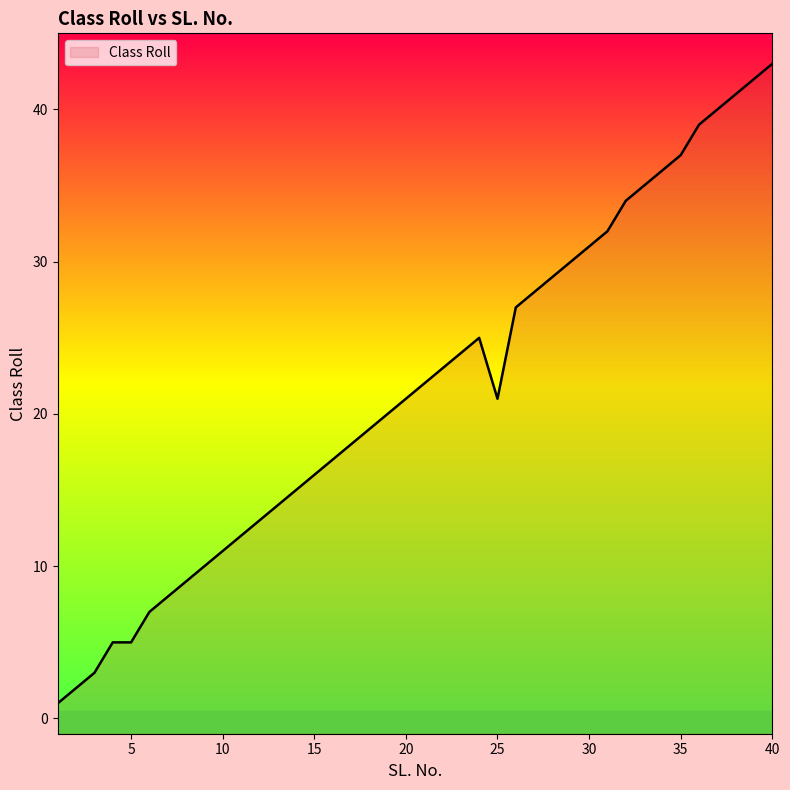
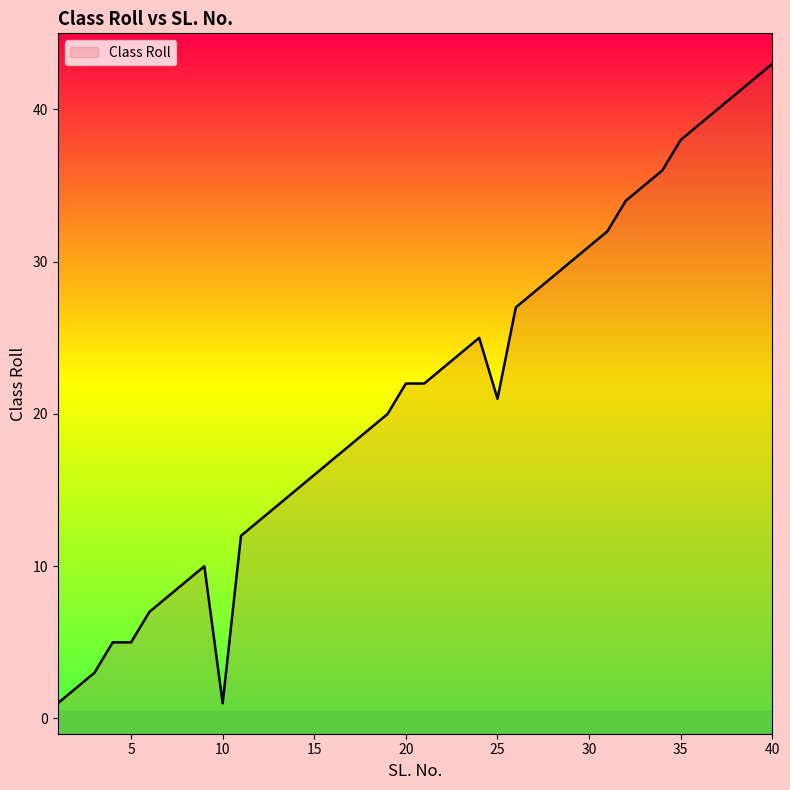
10: 11 -> 1
20: 21 -> 22
35: 37 -> 38
